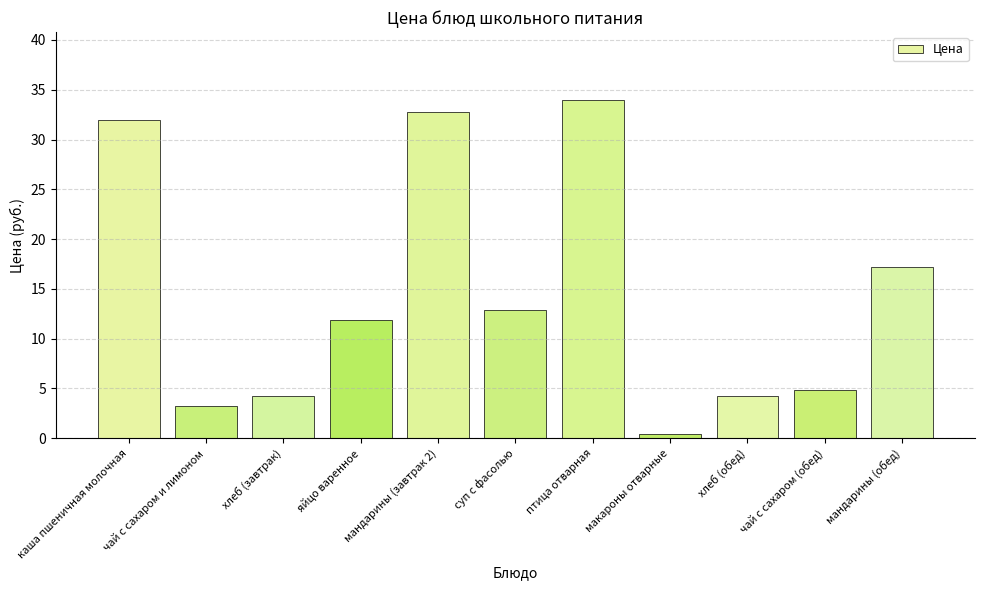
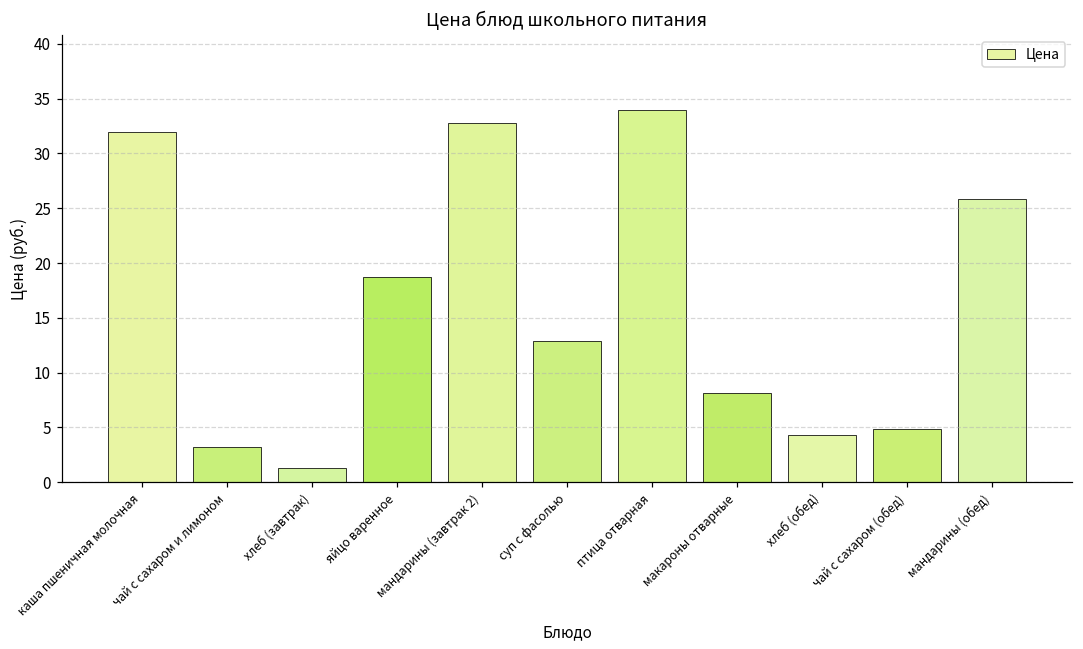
хлеб (завтрак): 4 -> 1
яйцо варенное: 12 -> 19
макароны отварные: 0 -> 8
мандарины (обед): 17 -> 26
